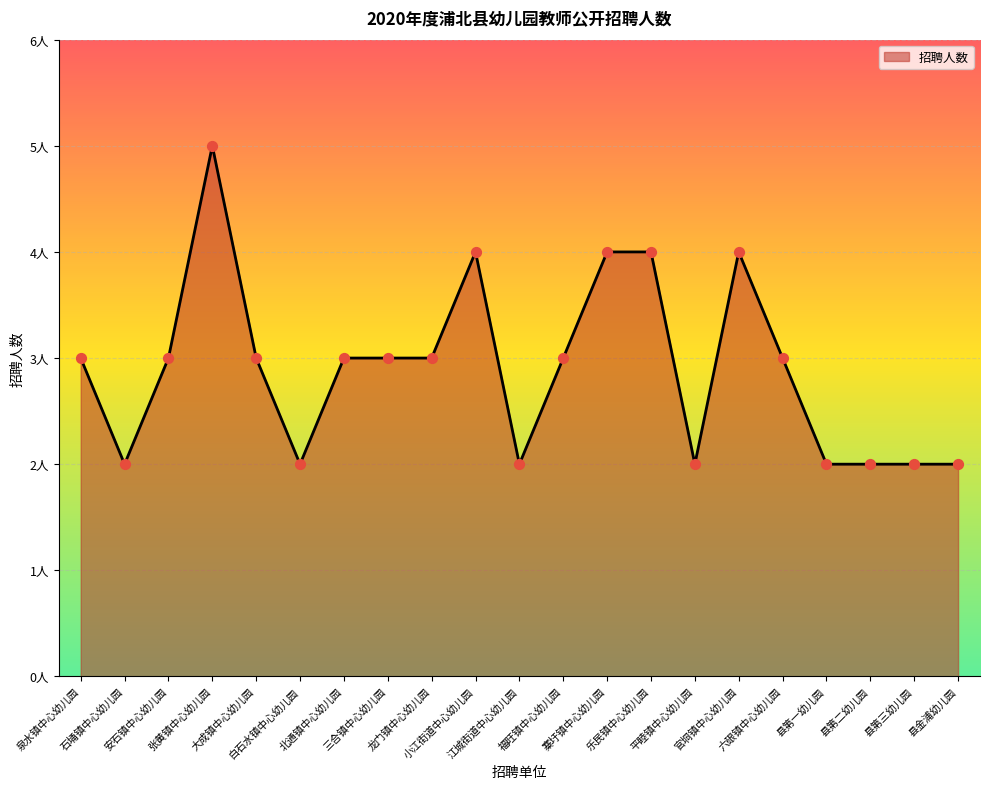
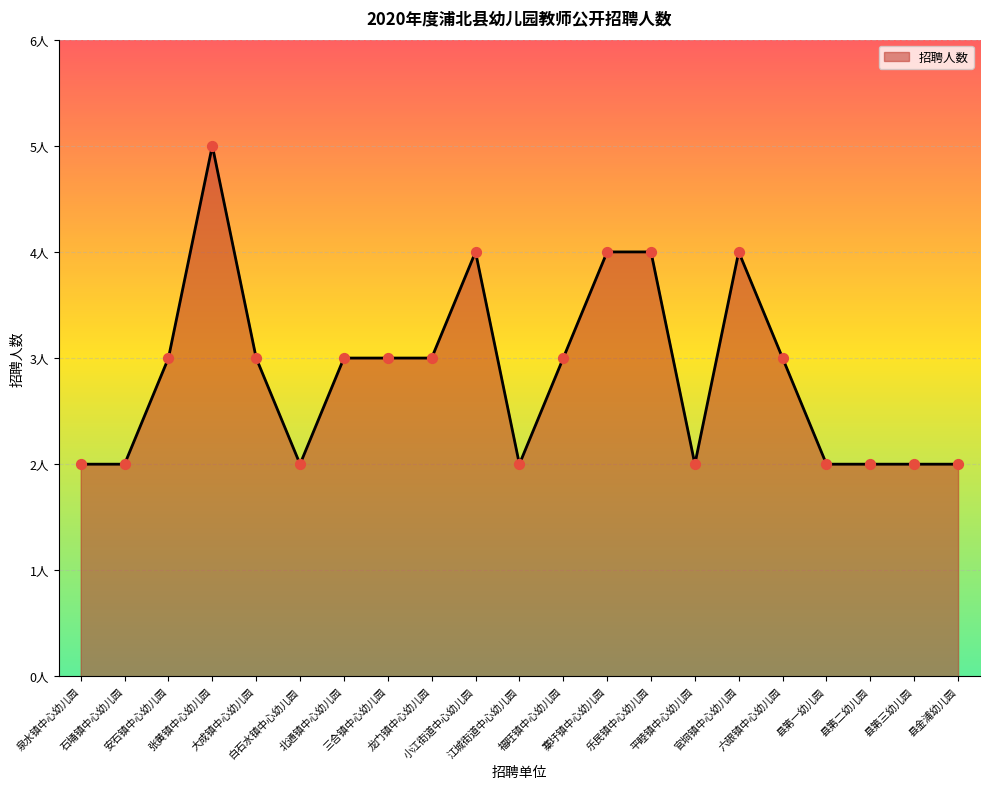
泉水镇中心幼儿园: 3人 -> 2人
